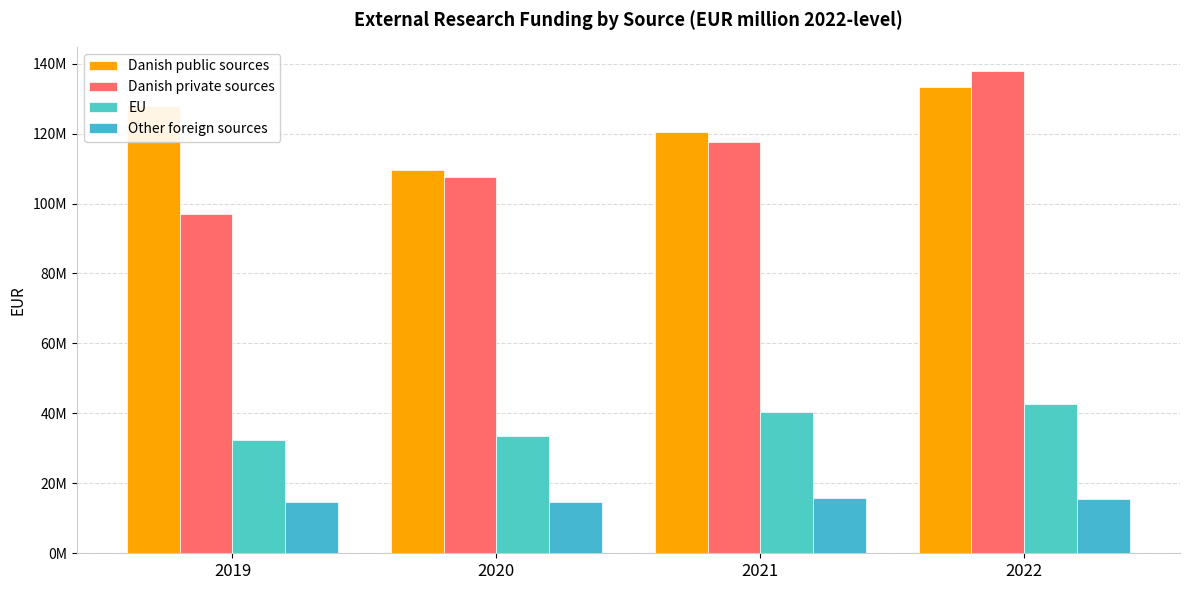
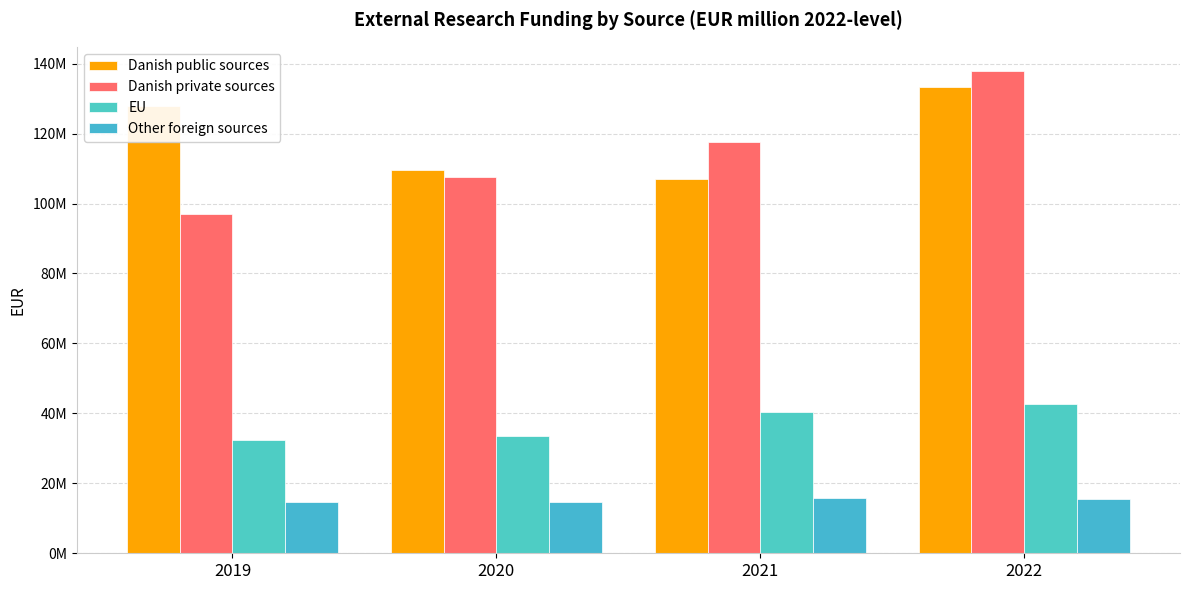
Danish public sources, 2021: 120000000 -> 107000000
